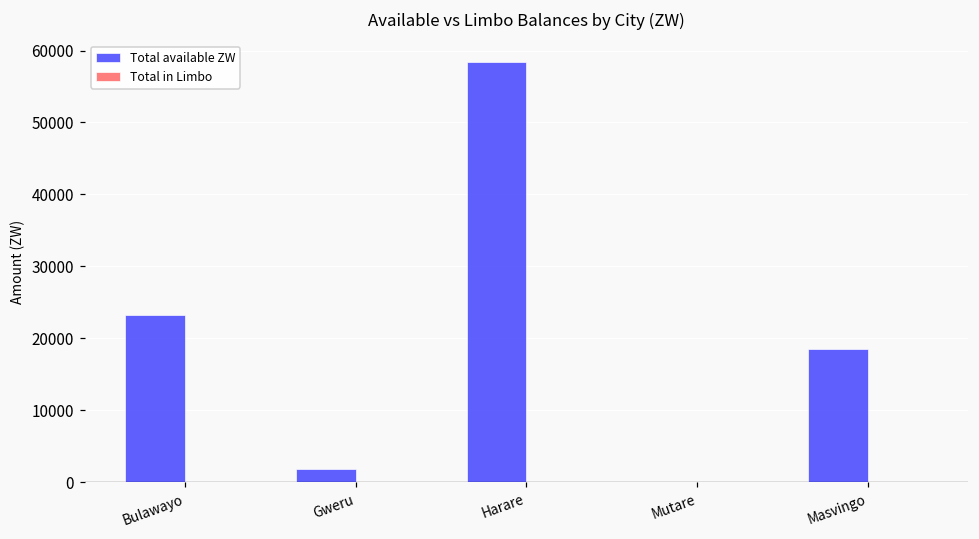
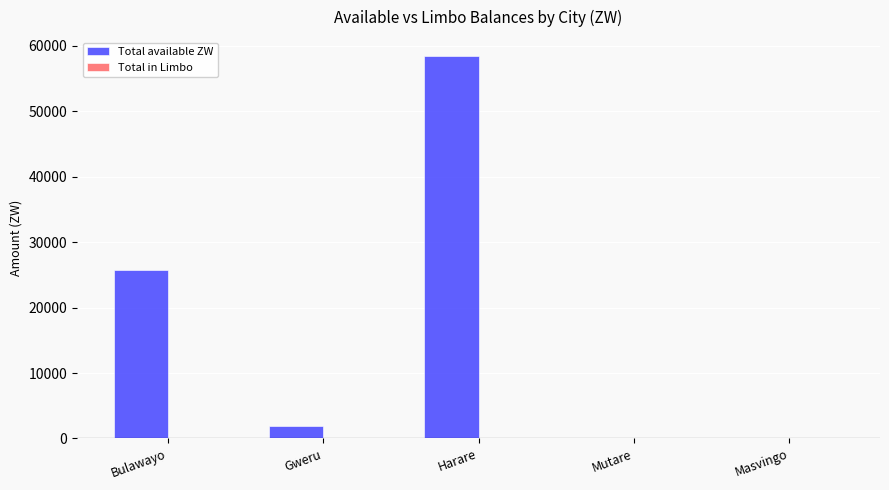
Total available ZW, Bulawayo: 23000 -> 26000
Total available ZW, Masvingo: 18000 -> 0
